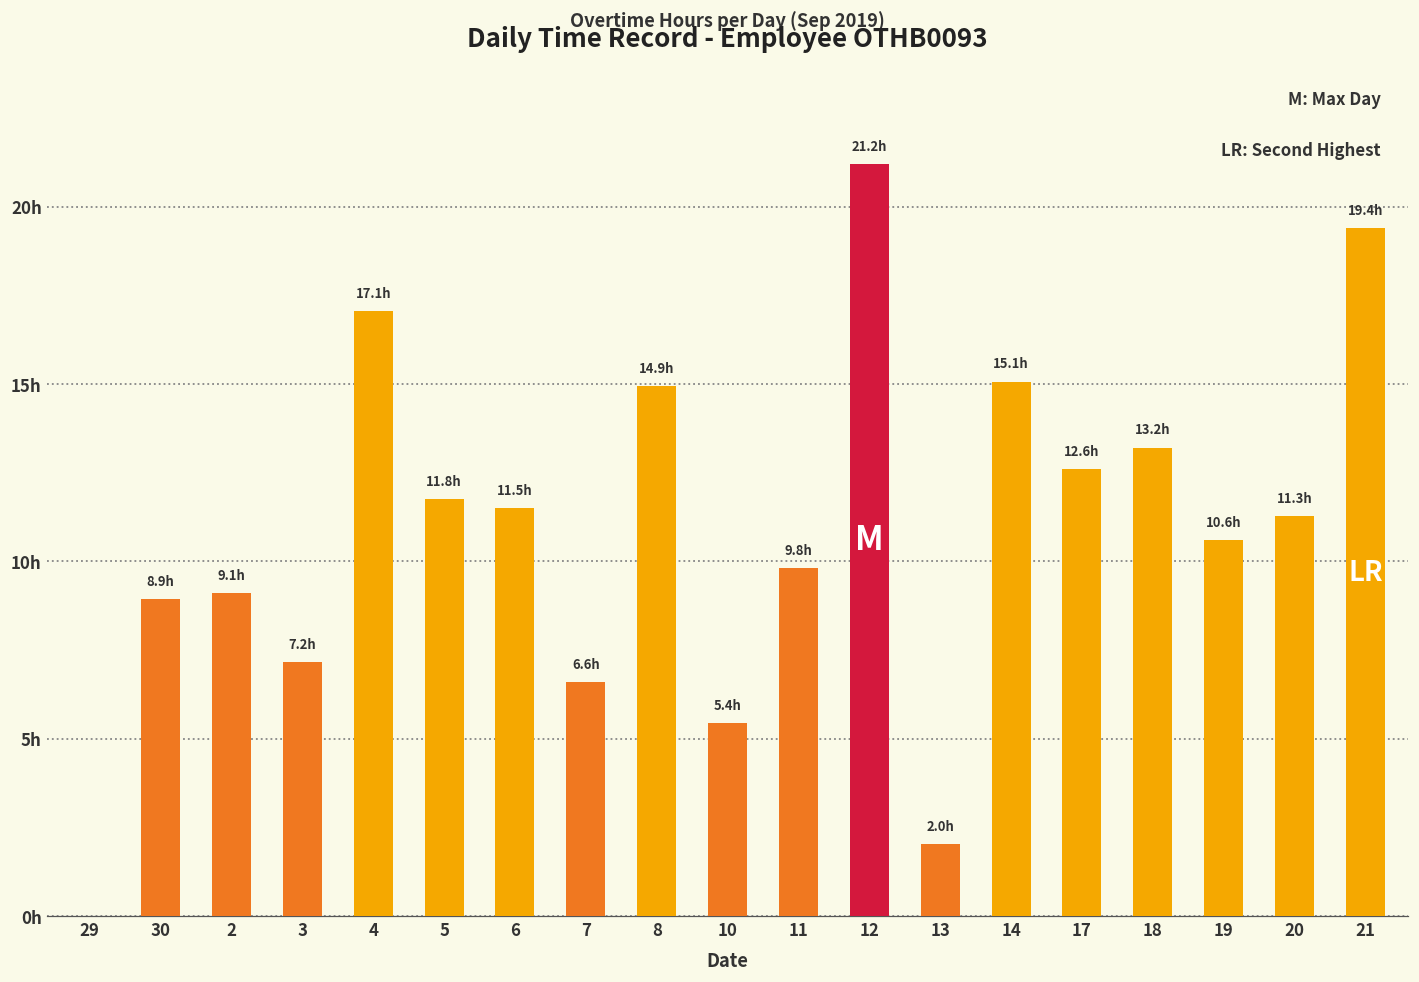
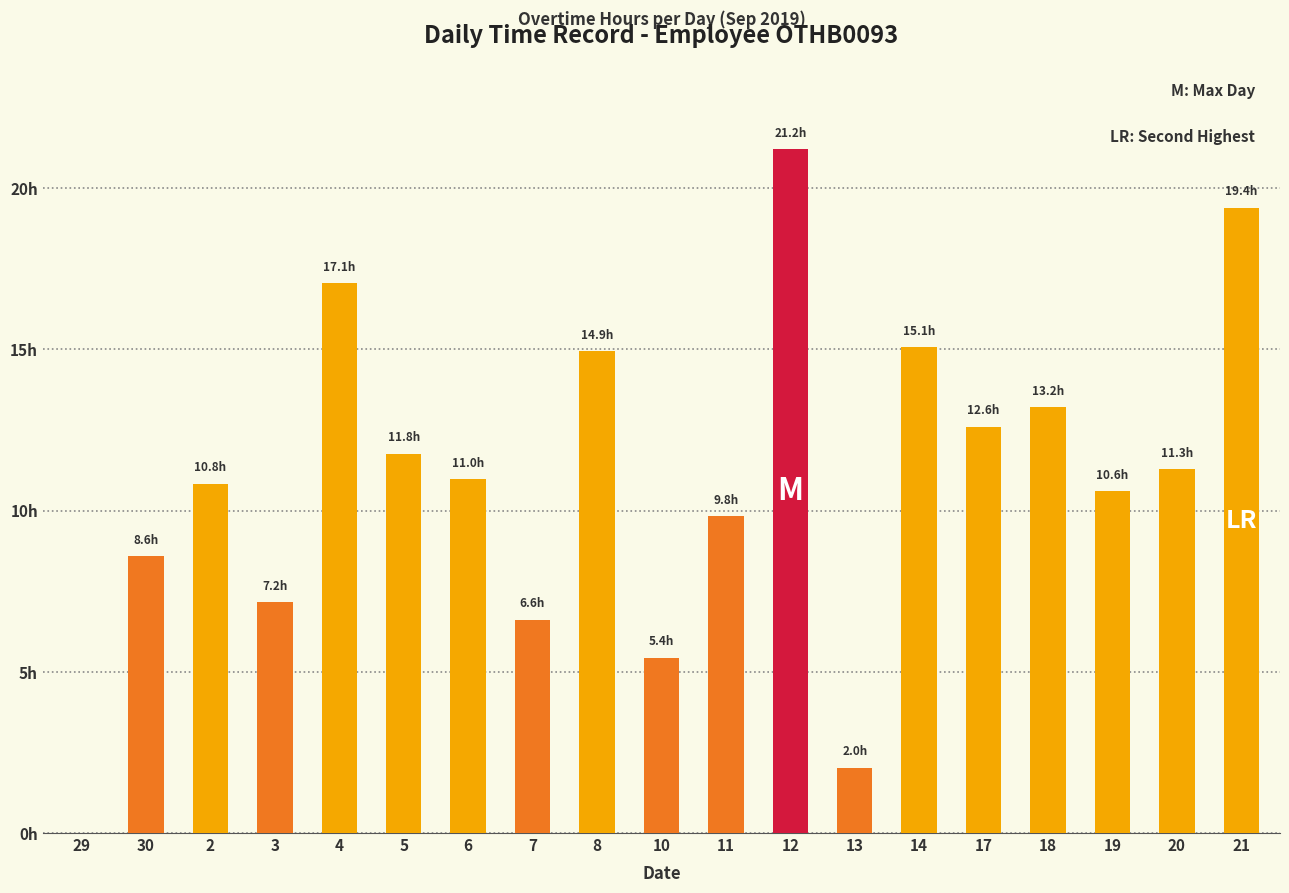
30: 8.9h -> 8.6h
2: 9.1h -> 10.8h
6: 11.5h -> 11.0h
